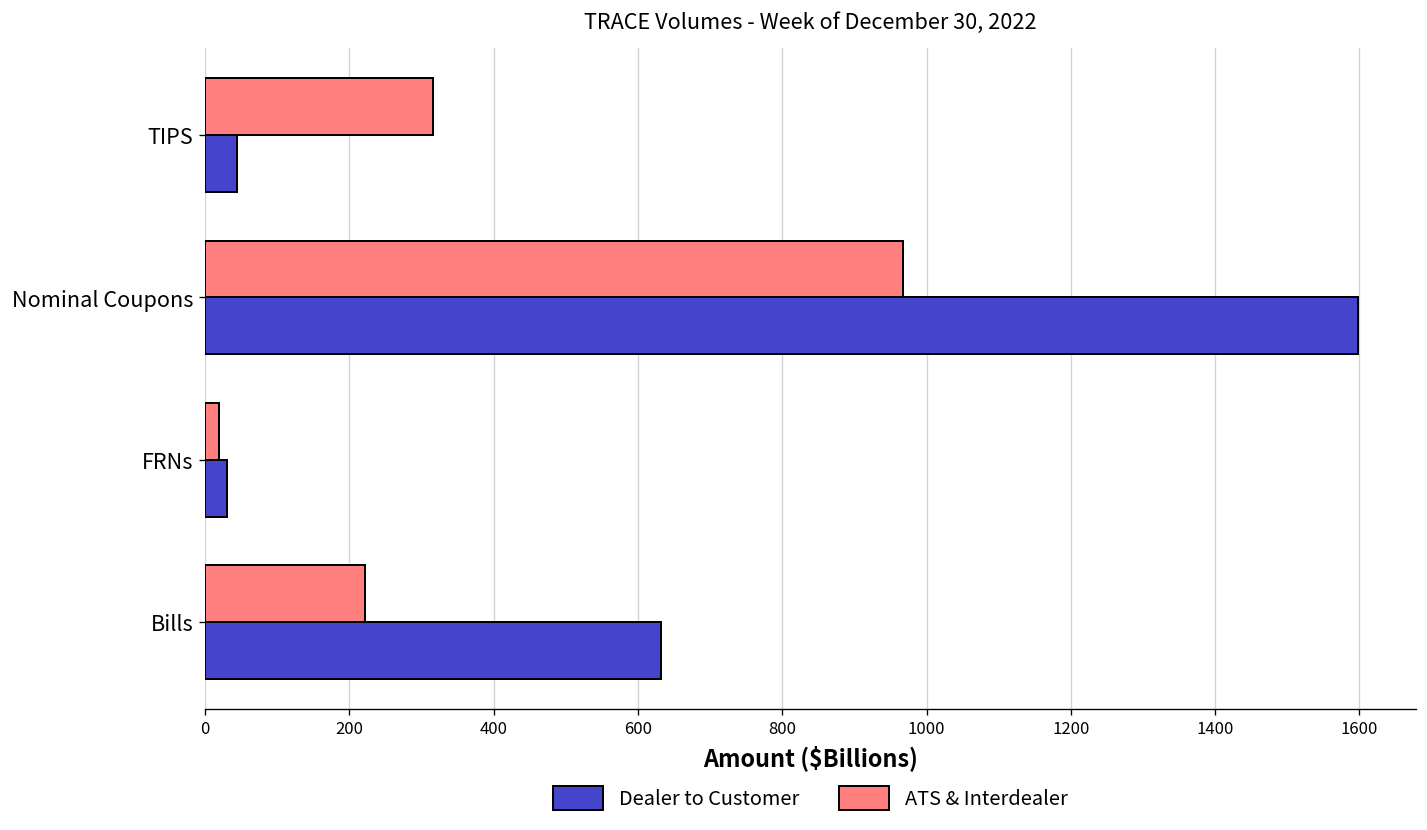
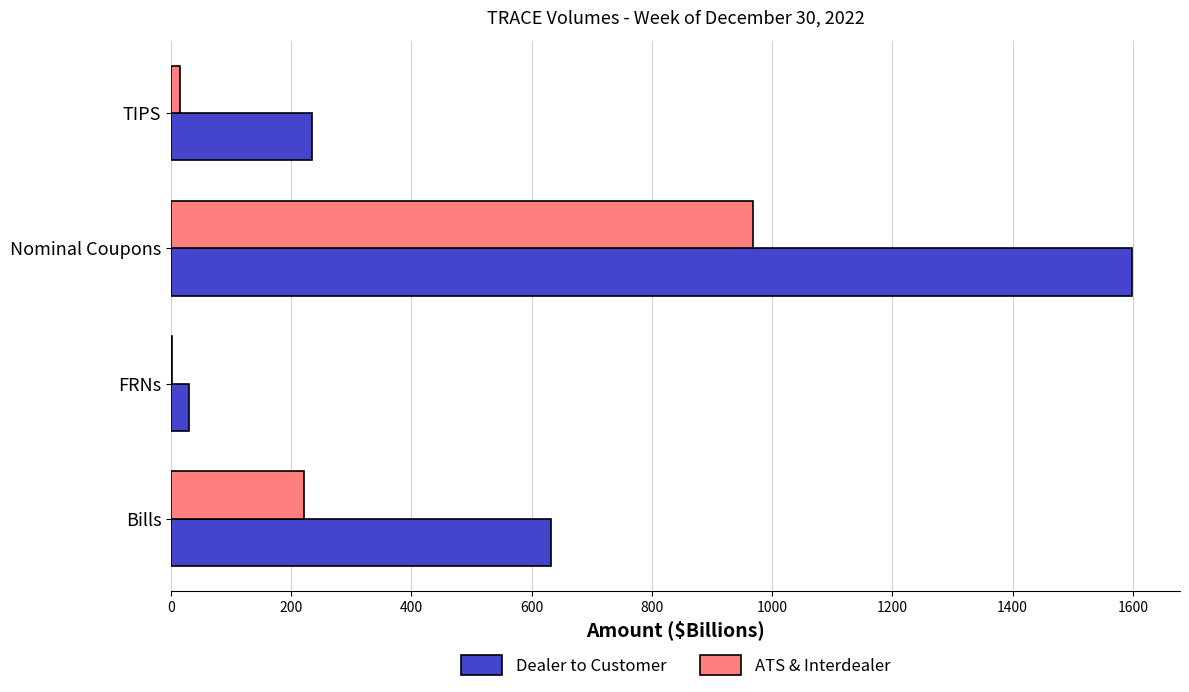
ATS & Interdealer, TIPS: 320 -> 10
Dealer to Customer, TIPS: 40 -> 230
ATS & Interdealer, FRNs: 20 -> 0
